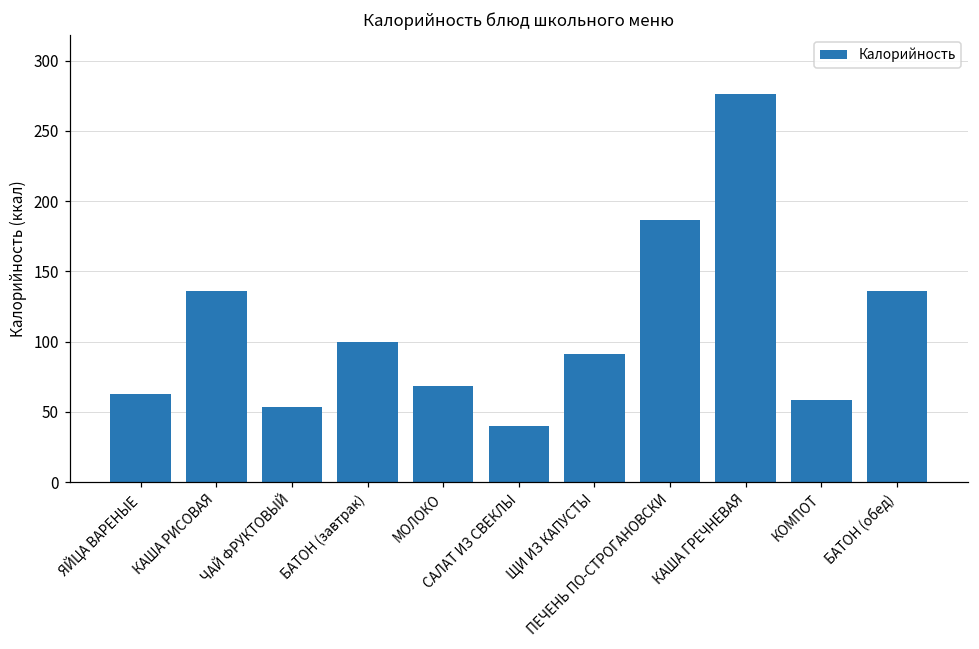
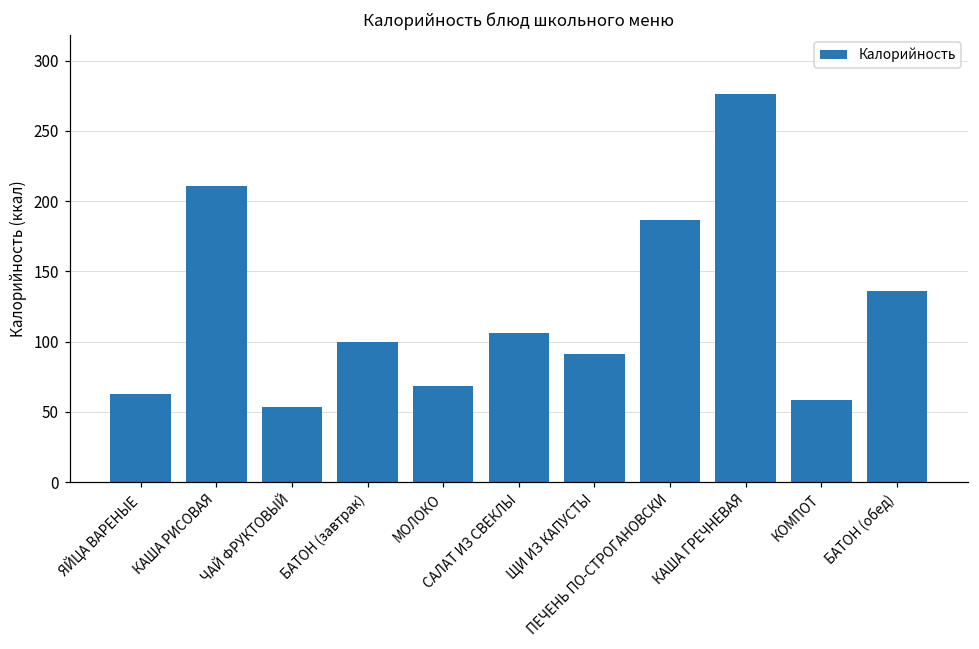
КАША РИСОВАЯ: 136 -> 211
САЛАТ ИЗ СВЕКЛЫ: 40 -> 106
